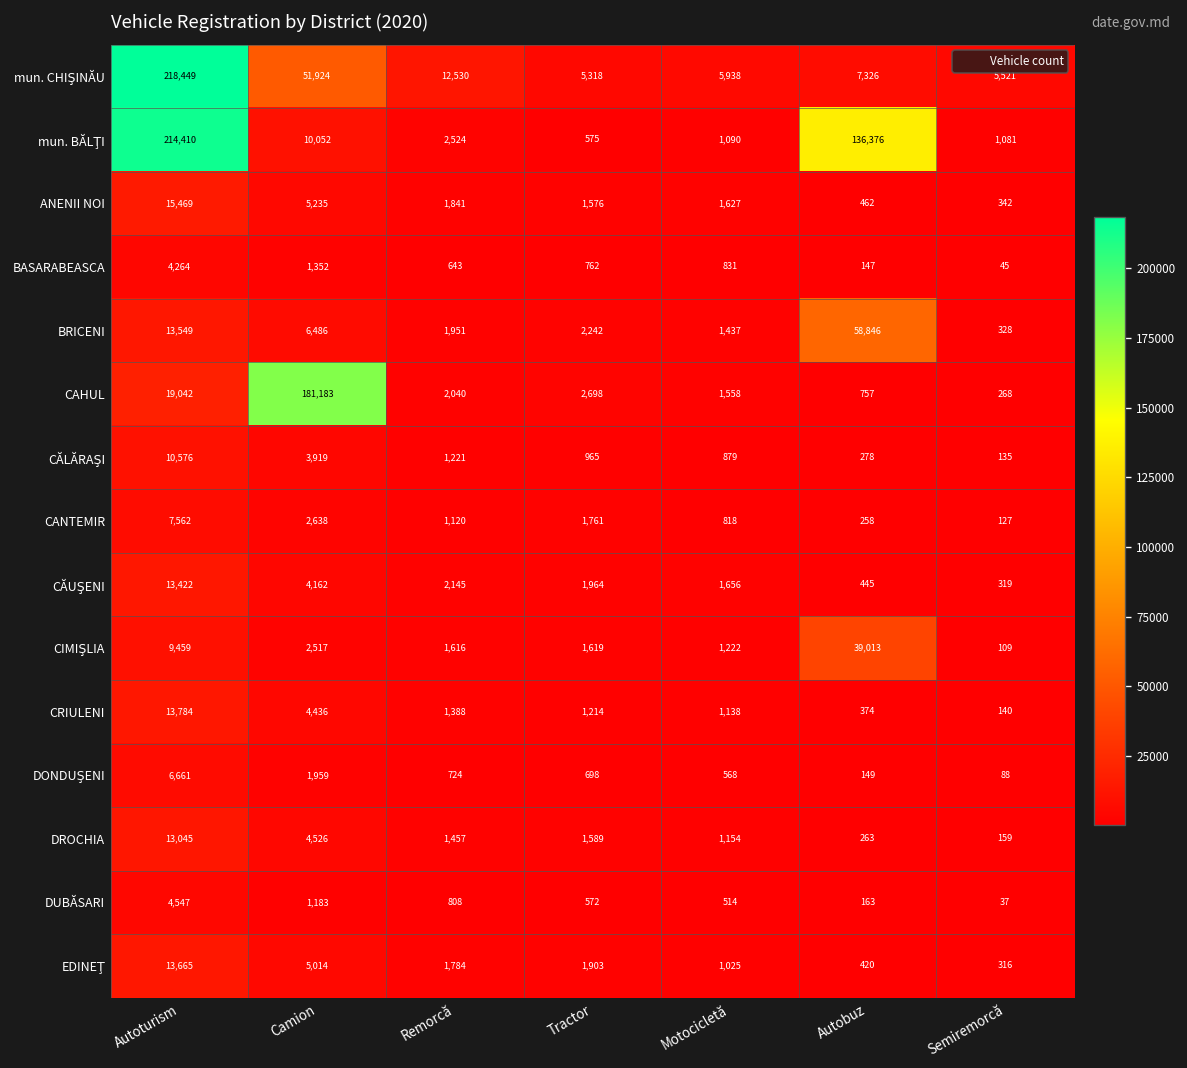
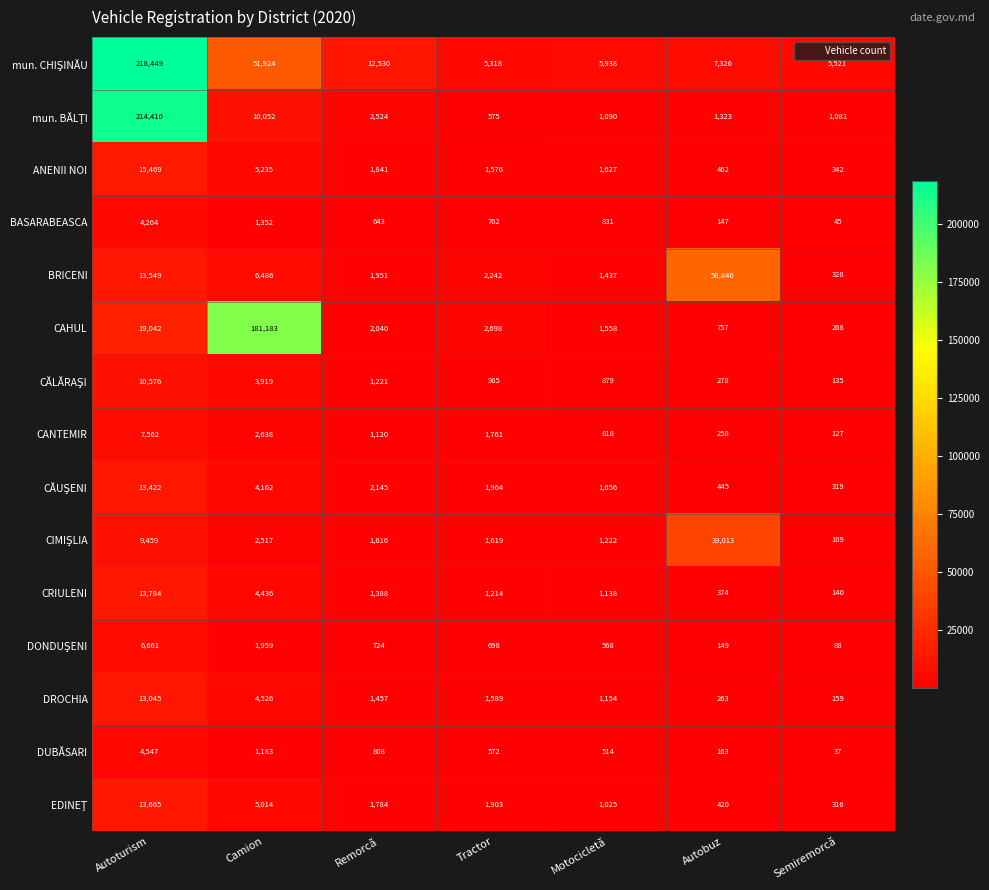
mun. BĂLŢI, Autobuz: 136,376 -> 1,323
